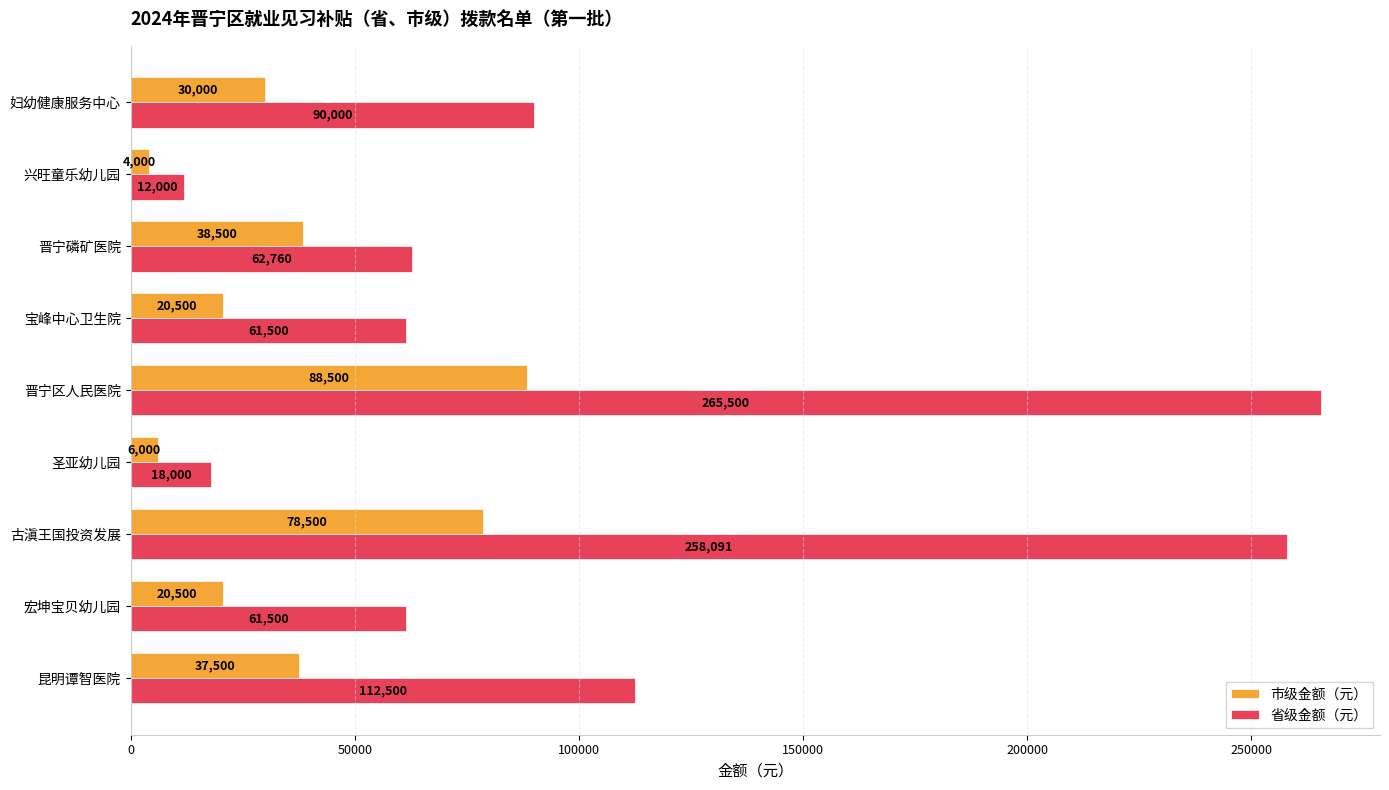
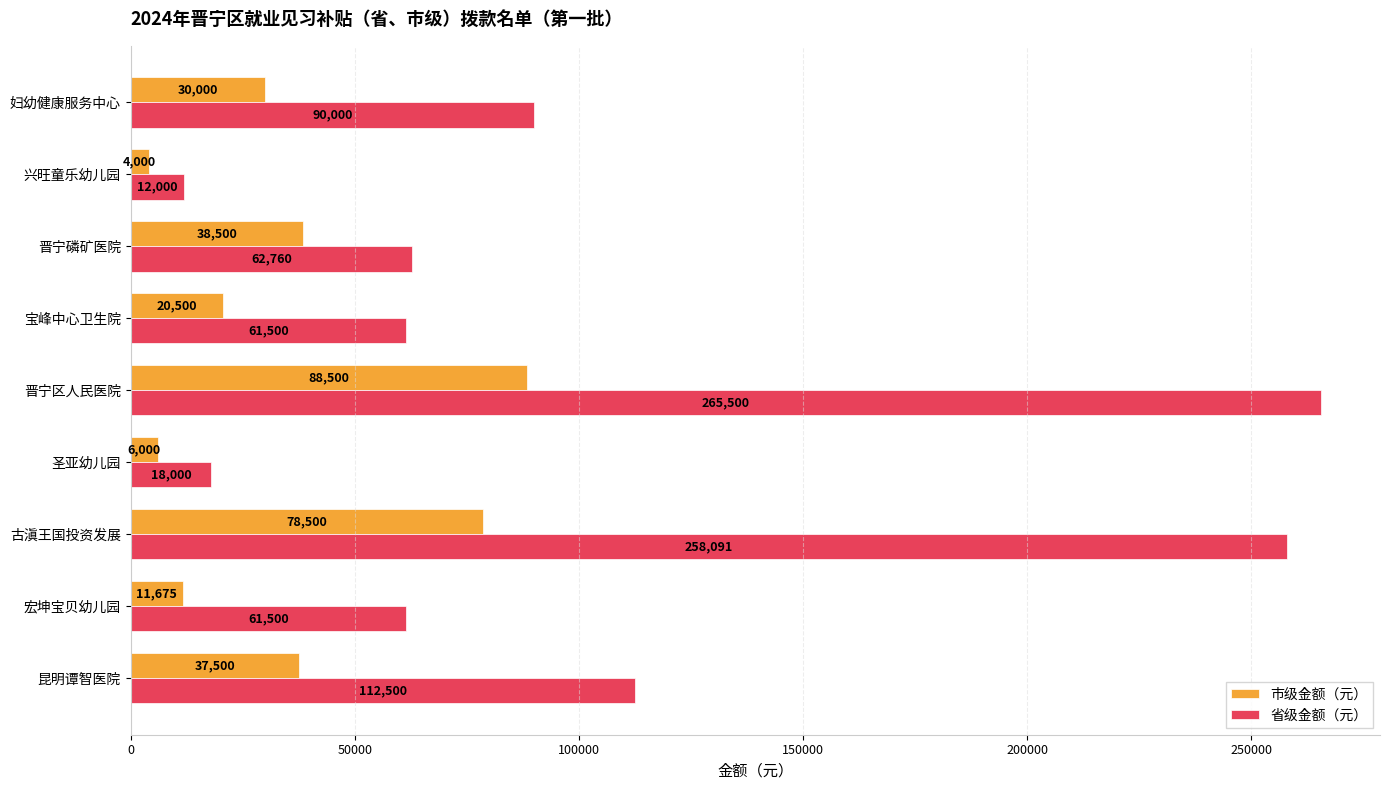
市级金额（元）, 宏坤宝贝幼儿园: 20,500 -> 11,675
